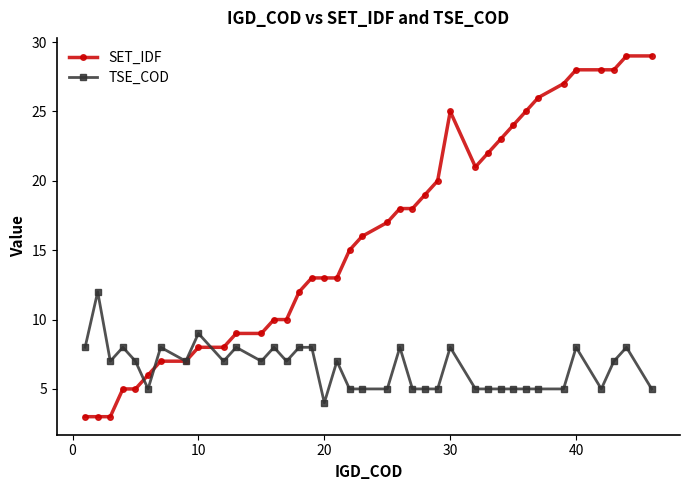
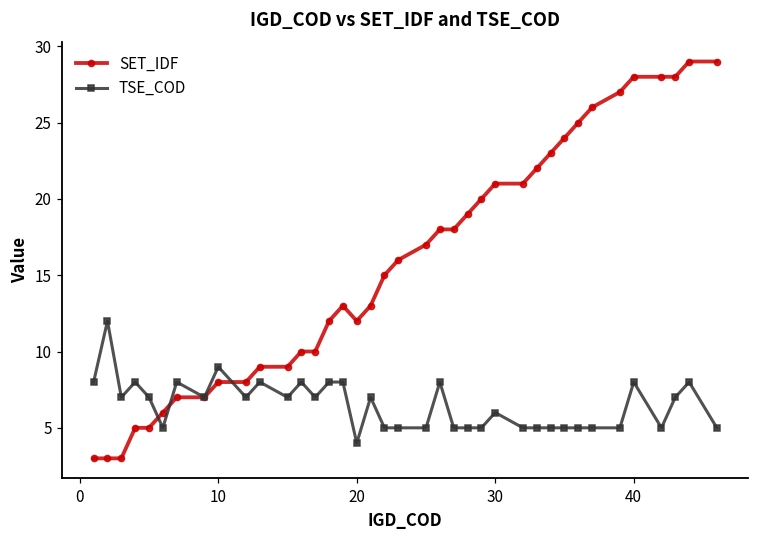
SET_IDF, 20: 13 -> 12
SET_IDF, 30: 25 -> 21
TSE_COD, 30: 8 -> 6
